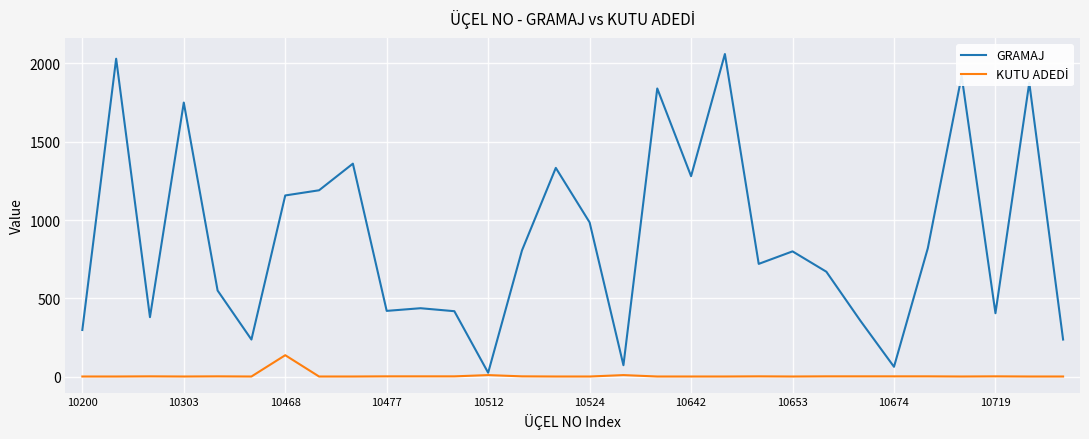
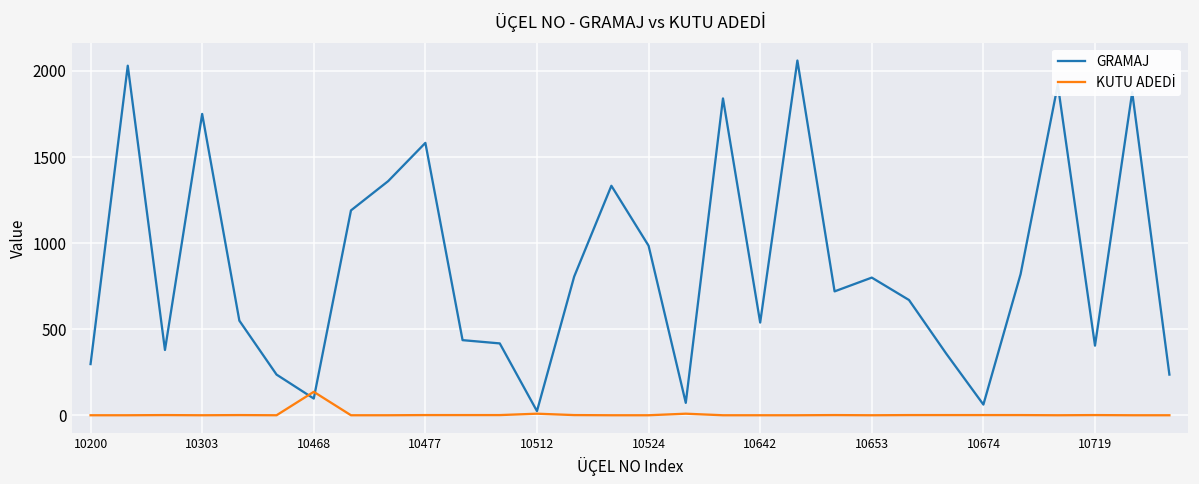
GRAMAJ, 10468: 1160 -> 100
GRAMAJ, 10477: 420 -> 1580
GRAMAJ, 10642: 1280 -> 540
